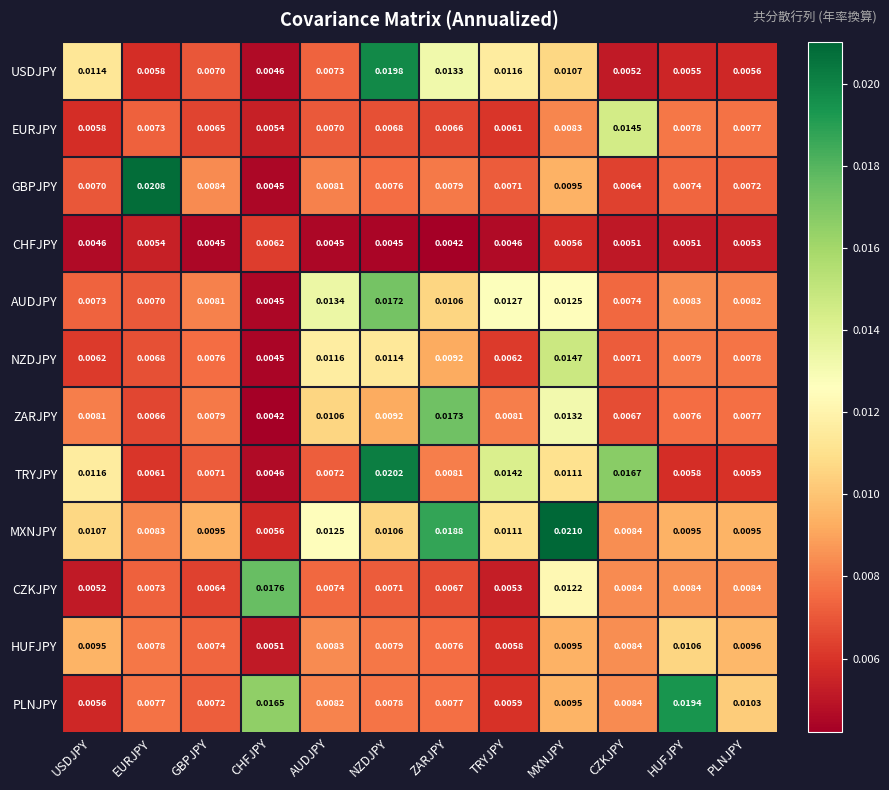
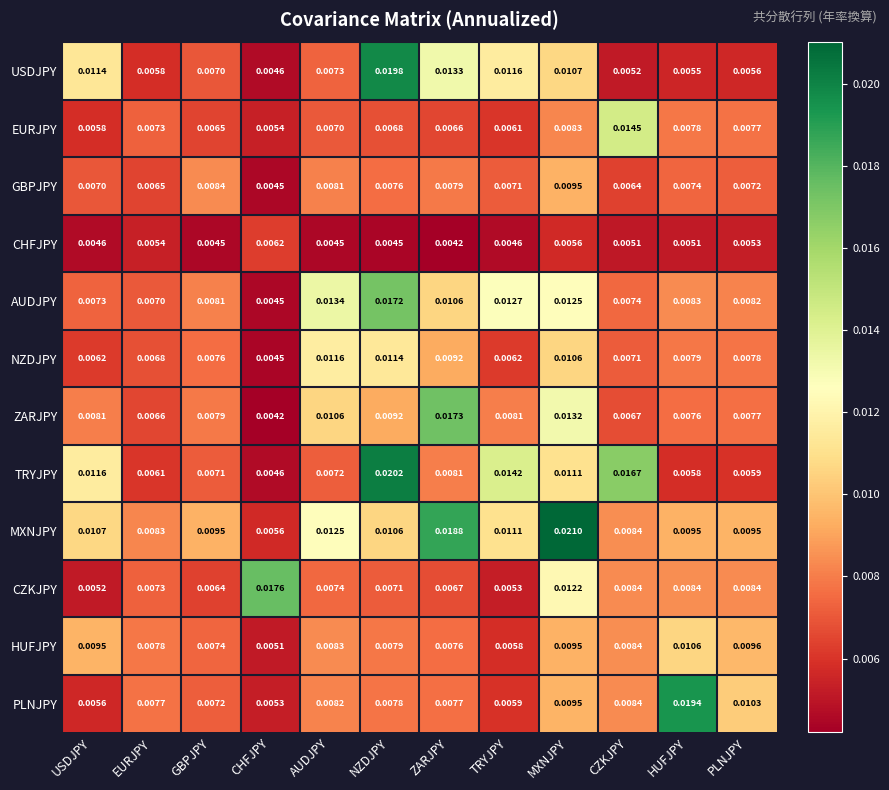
GBPJPY, EURJPY: 0.0208 -> 0.0065
NZDJPY, MXNJPY: 0.0147 -> 0.0106
PLNJPY, CHFJPY: 0.0165 -> 0.0053
